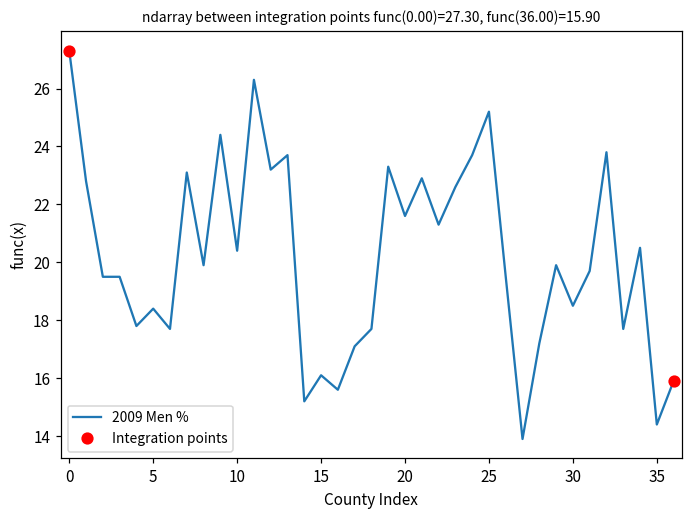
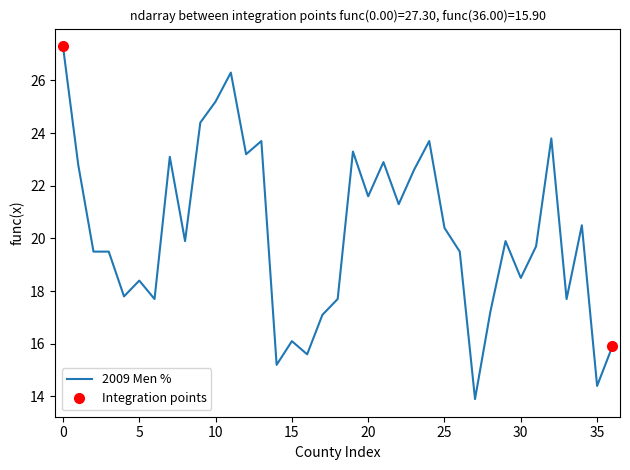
2009 Men %, 10: 20.4 -> 25.2
2009 Men %, 25: 25.2 -> 20.4
